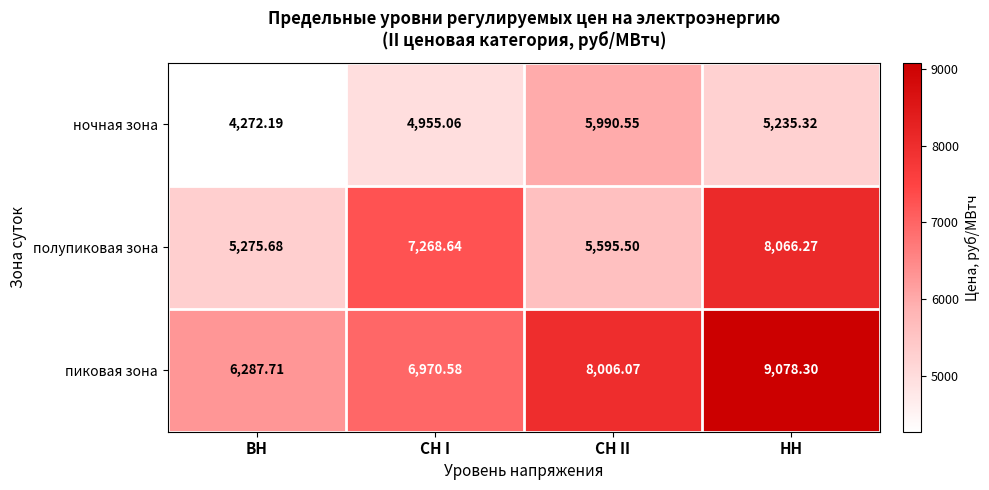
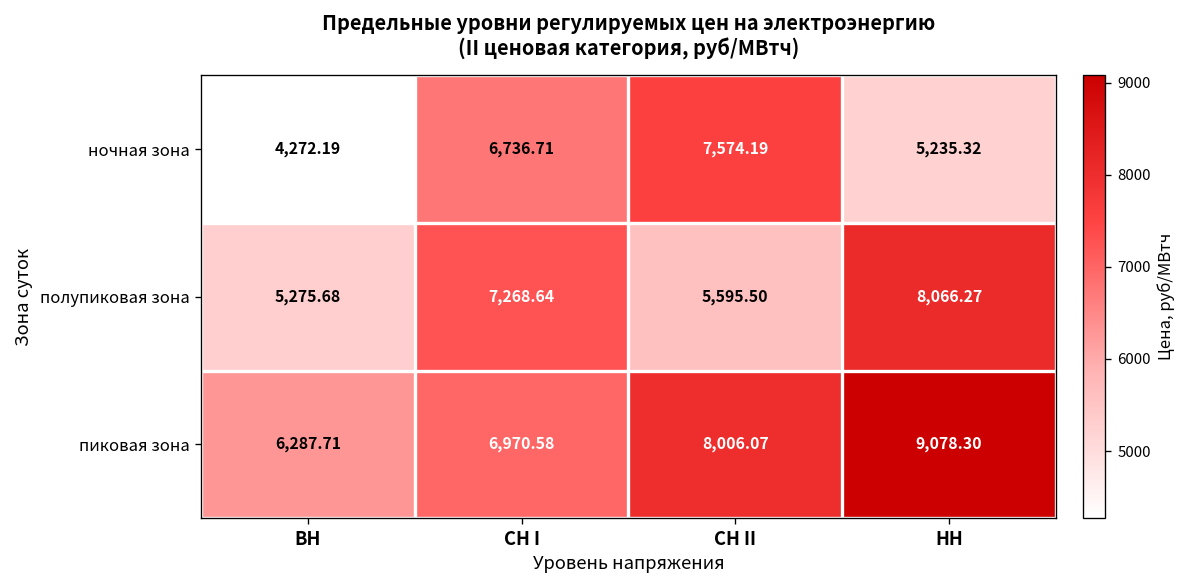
ночная зона, СН I: 4,955.06 -> 6,736.71
ночная зона, СН II: 5,990.55 -> 7,574.19
